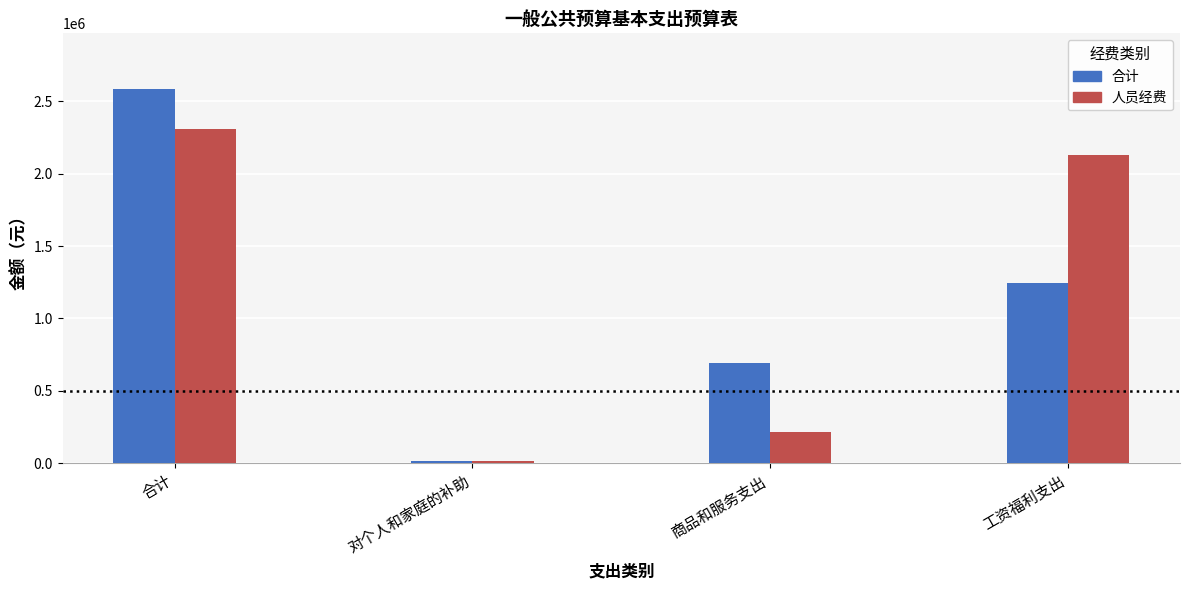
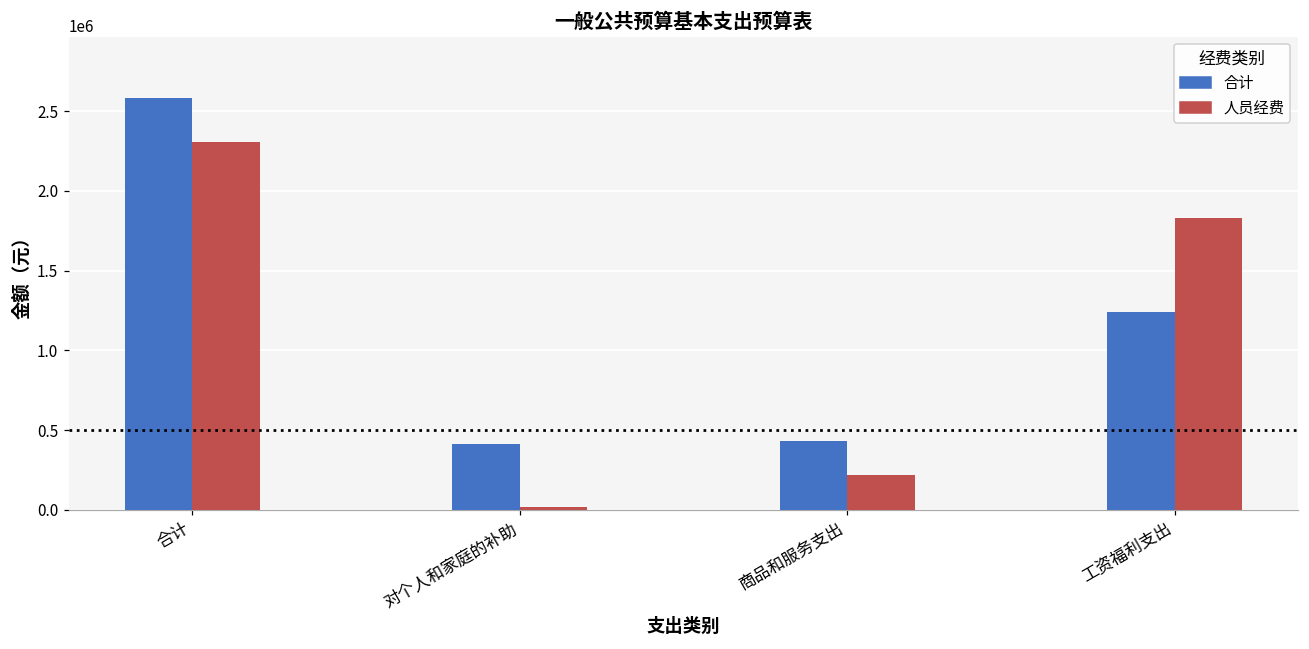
合计, 对个人和家庭的补助: 20000 -> 410000
合计, 商品和服务支出: 690000 -> 430000
人员经费, 工资福利支出: 2130000 -> 1830000
